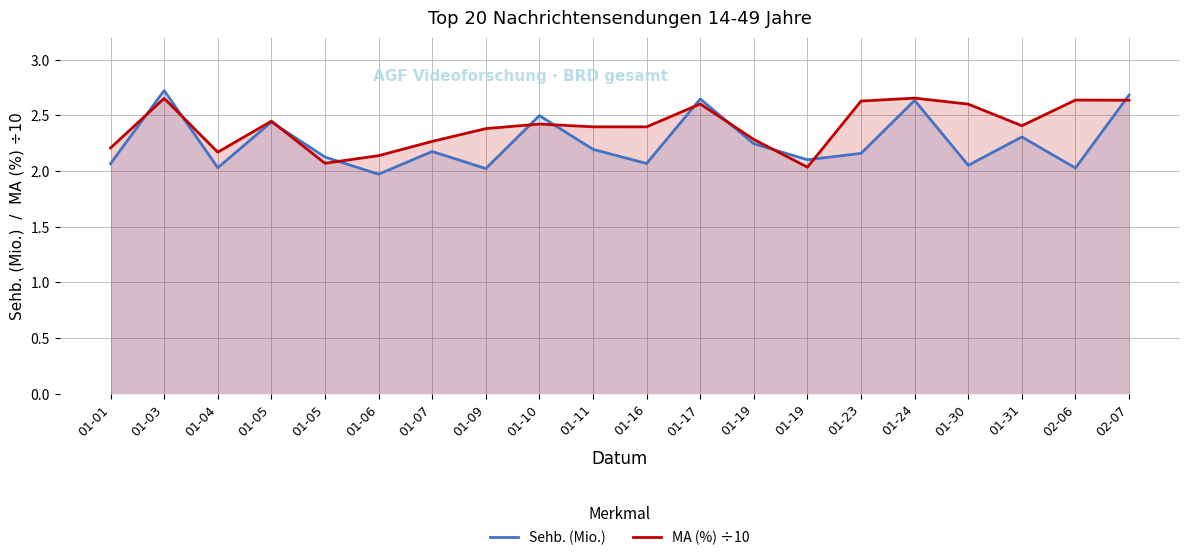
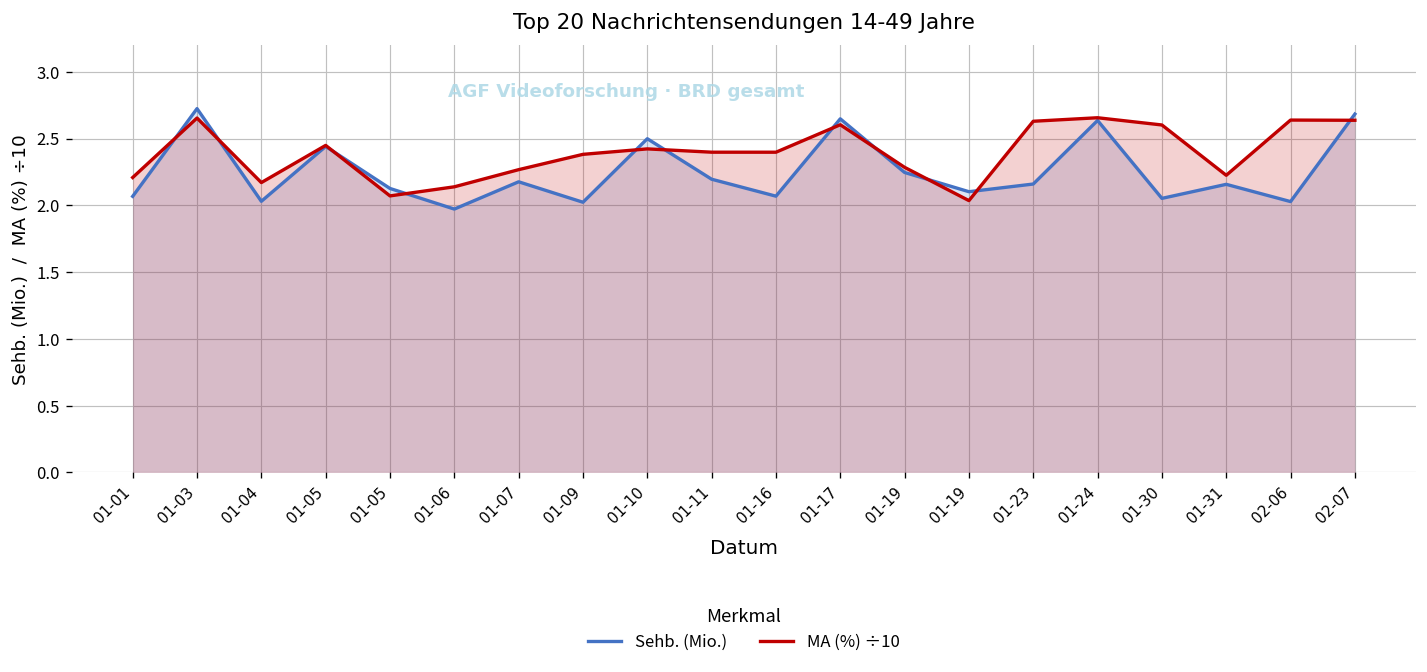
Sehb. (Mio.), 01-31: 2.31 -> 2.16
MA (%) ÷10, 01-31: 2.41 -> 2.22
